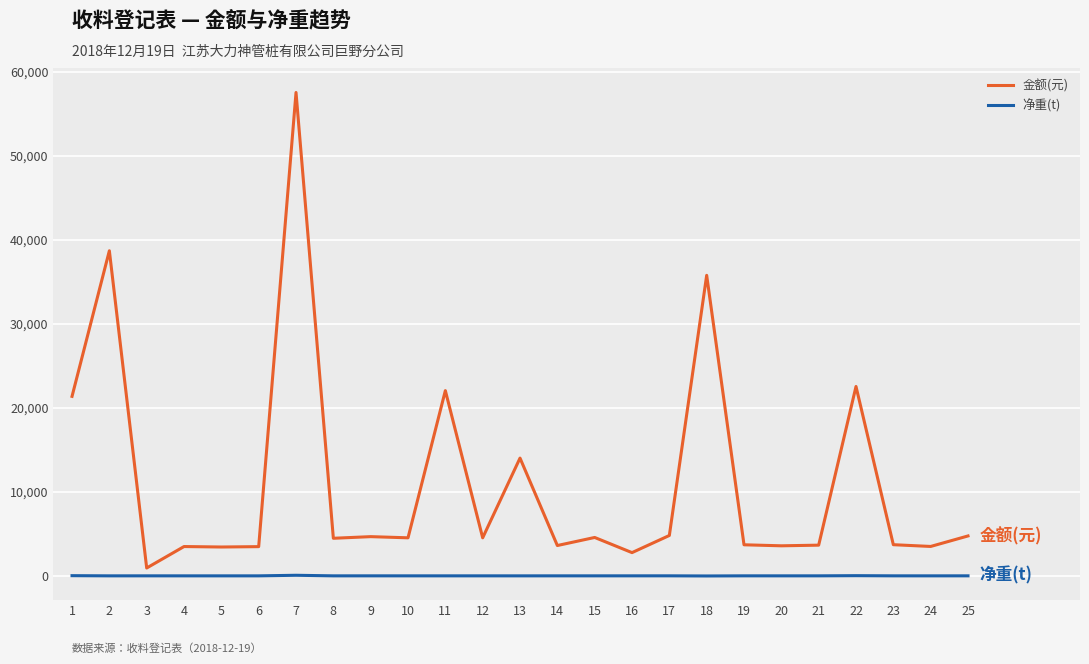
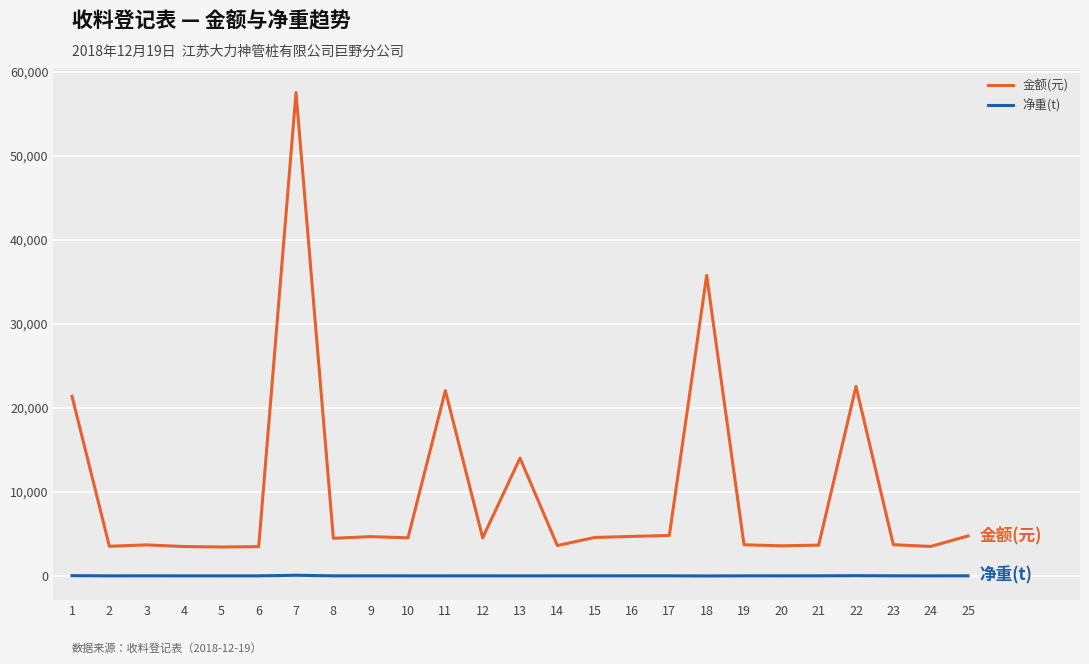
金额(元), 2: 39,000 -> 4,000
金额(元), 3: 1,000 -> 4,000
金额(元), 16: 3,000 -> 5,000
